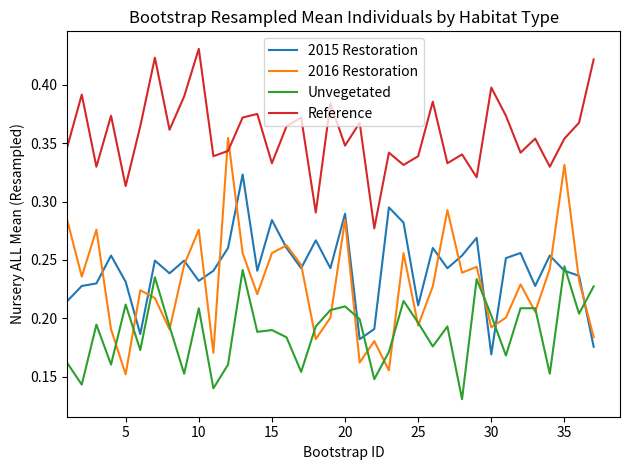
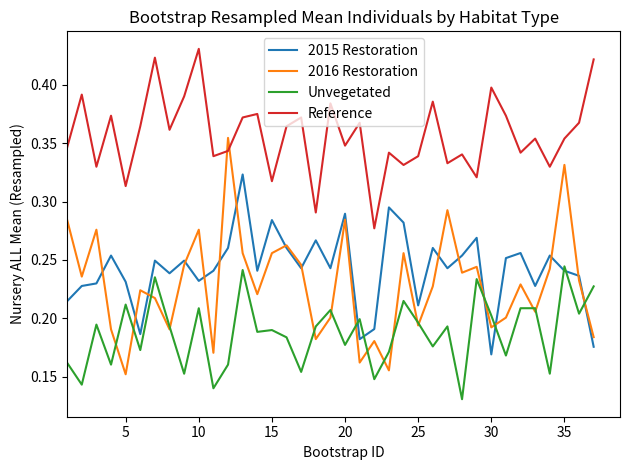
Reference, 15: 0.333 -> 0.317
Unvegetated, 20: 0.210 -> 0.177
